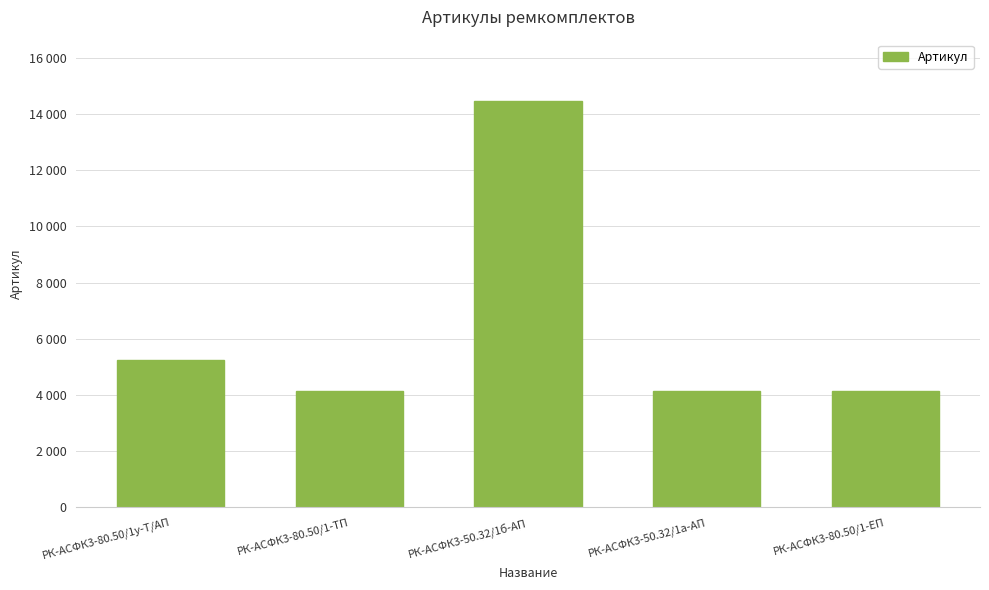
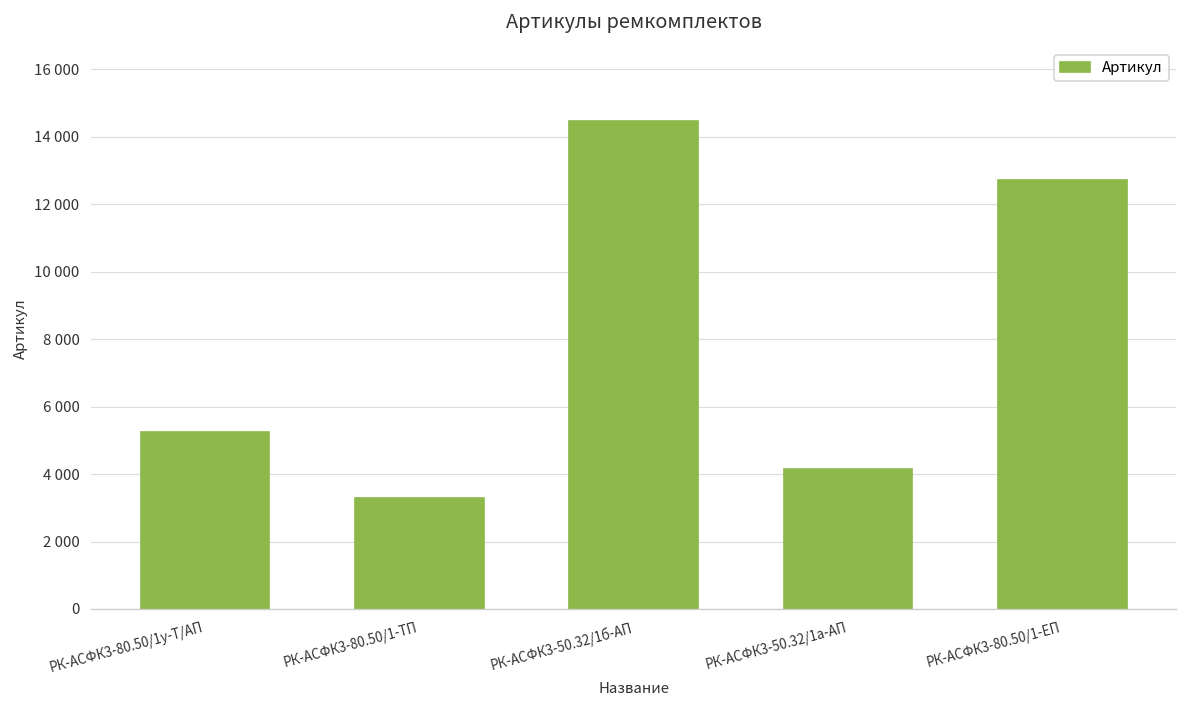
РК-АСФК3-80.50/1-ТП: 4100 -> 3300
РК-АСФК3-80.50/1-ЕП: 4100 -> 12700
